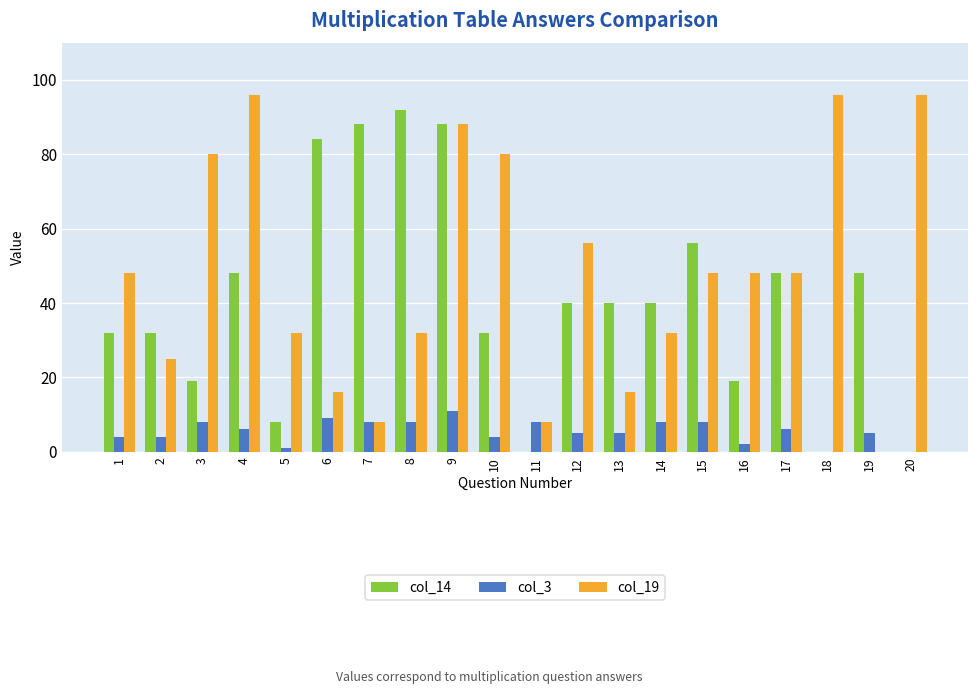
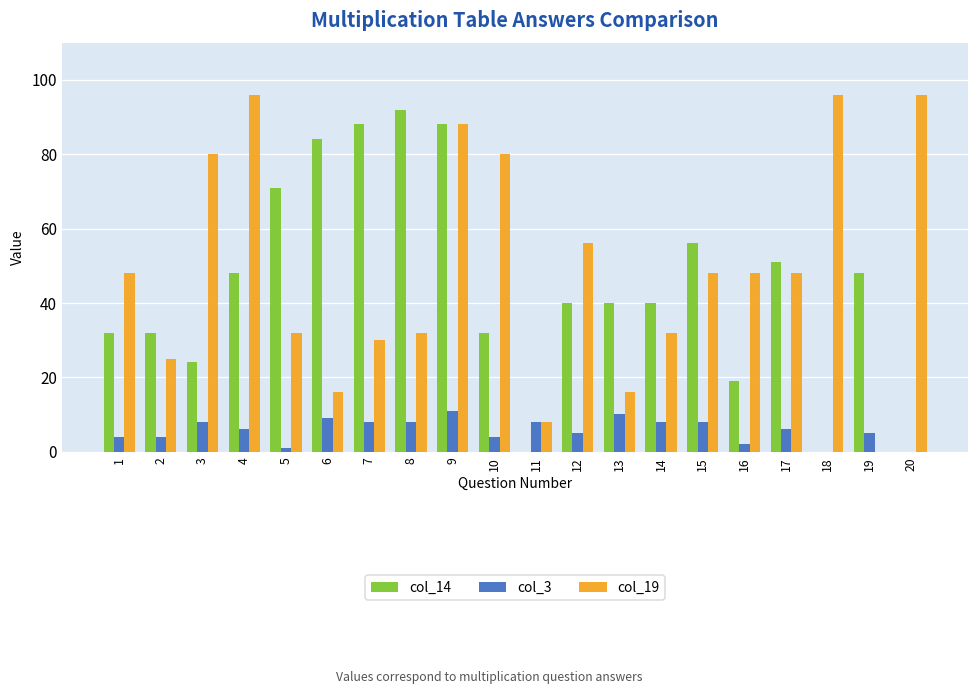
col_14, 3: 19 -> 24
col_14, 5: 8 -> 71
col_19, 7: 8 -> 30
col_3, 13: 5 -> 10
col_14, 17: 48 -> 51
